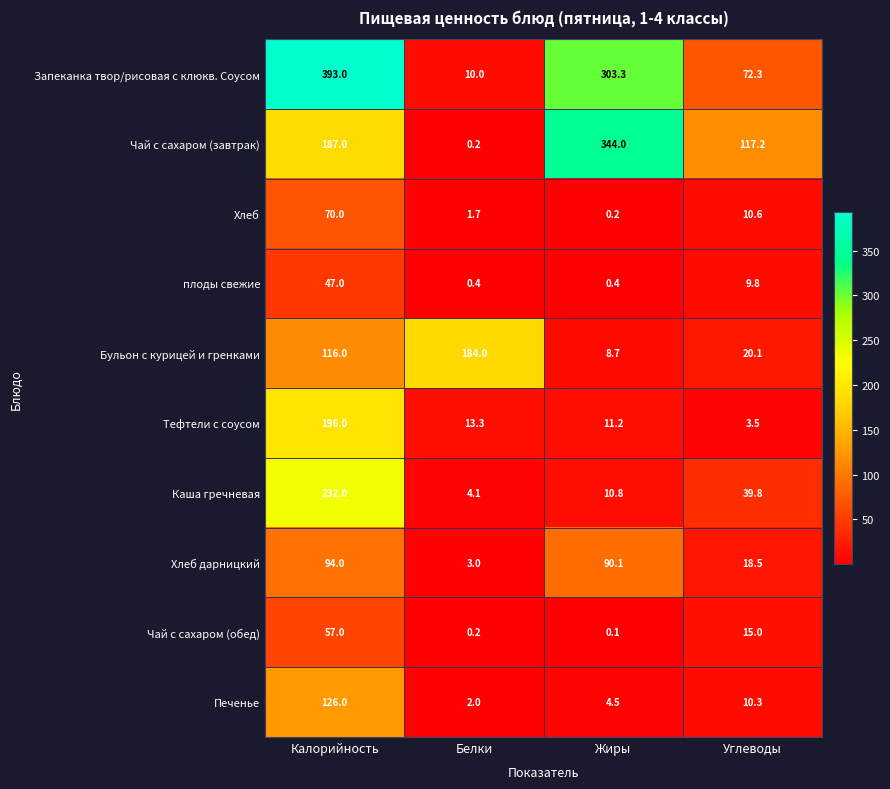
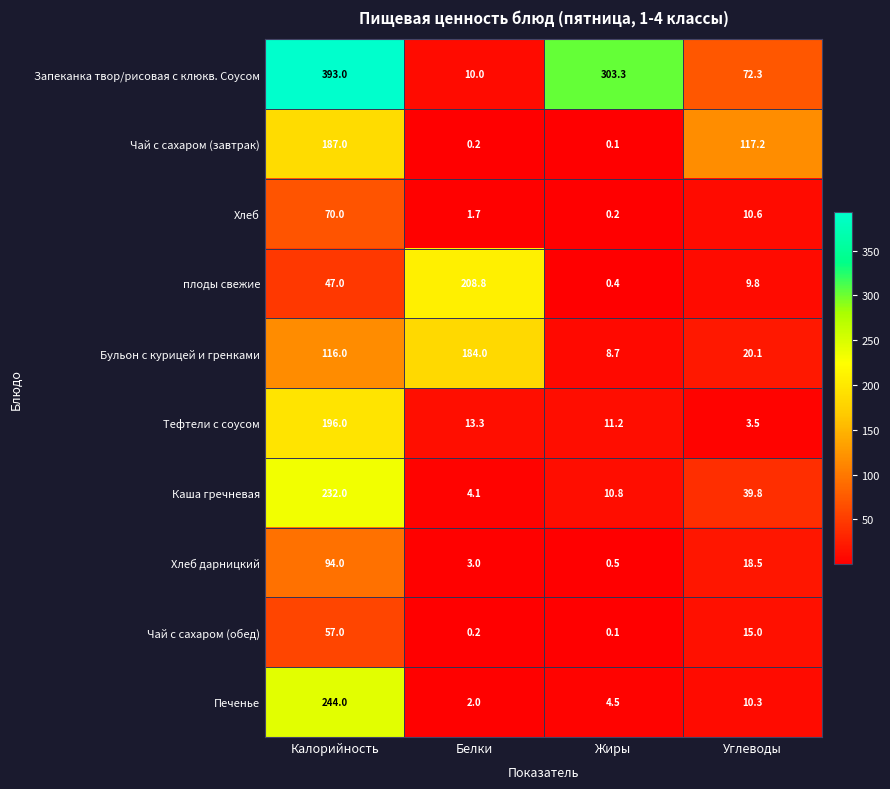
Чай с сахаром (завтрак), Жиры: 344.0 -> 0.1
плоды свежие, Белки: 0.4 -> 208.8
Хлеб дарницкий, Жиры: 90.1 -> 0.5
Печенье, Калорийность: 126.0 -> 244.0
